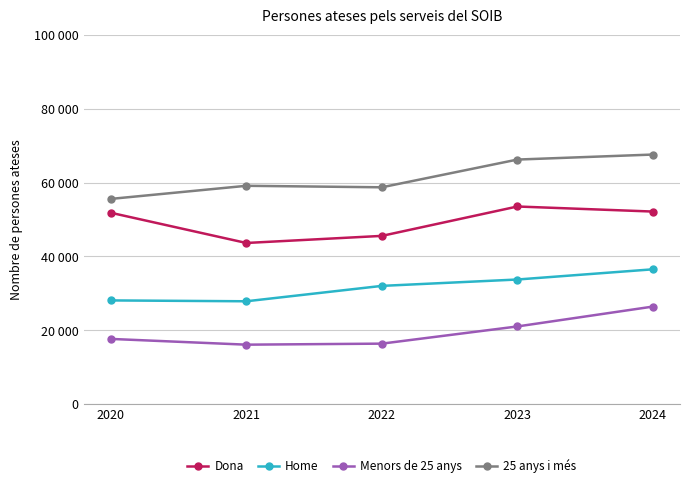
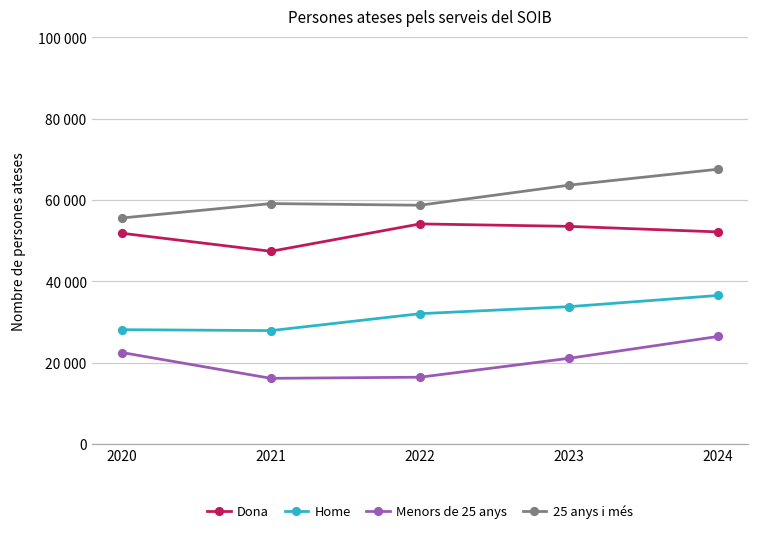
Menors de 25 anys, 2020: 18000 -> 22000
Dona, 2021: 44000 -> 47000
Dona, 2022: 46000 -> 54000
25 anys i més, 2023: 66000 -> 64000
